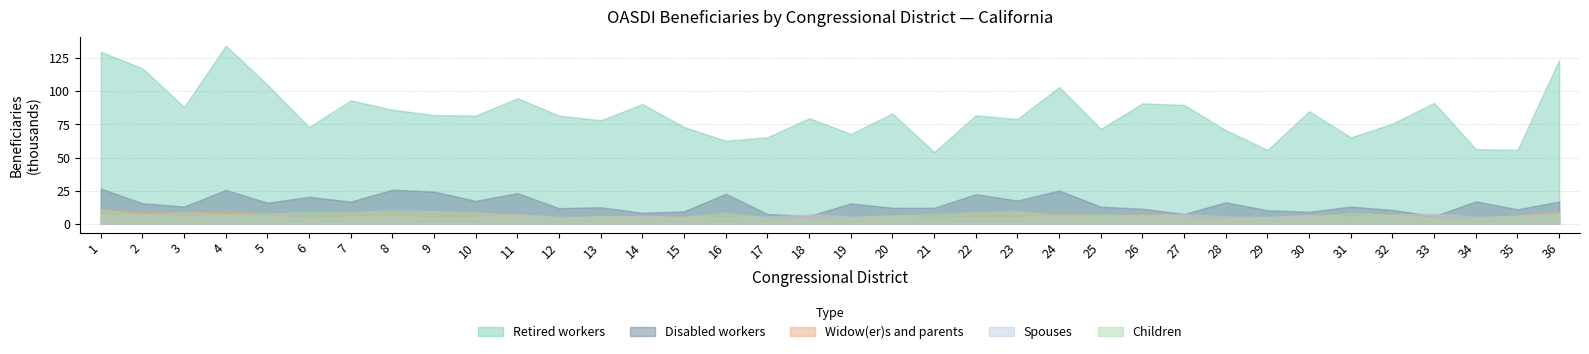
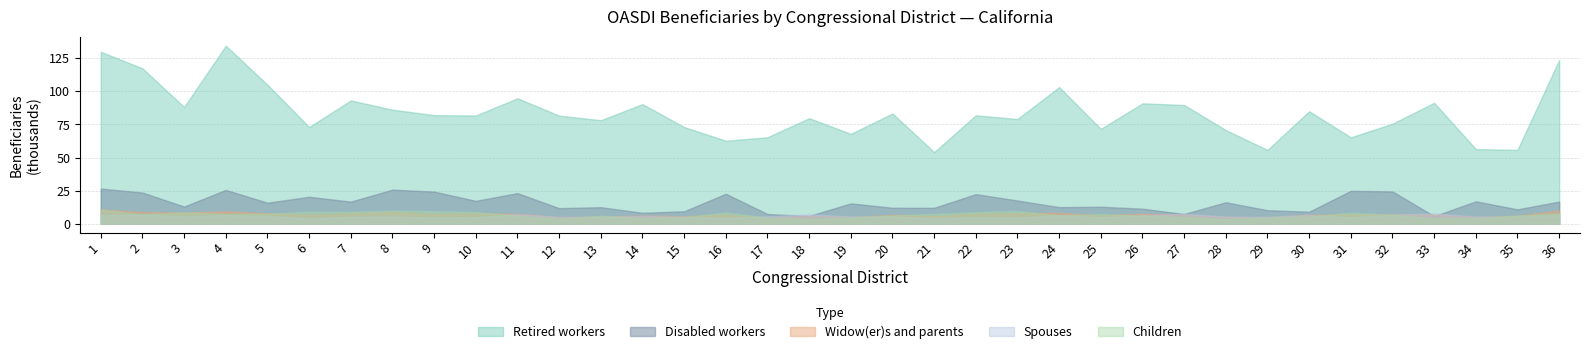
Disabled workers, 2: 15 -> 24
Disabled workers, 24: 25 -> 12
Disabled workers, 31: 13 -> 25
Disabled workers, 32: 10 -> 24
